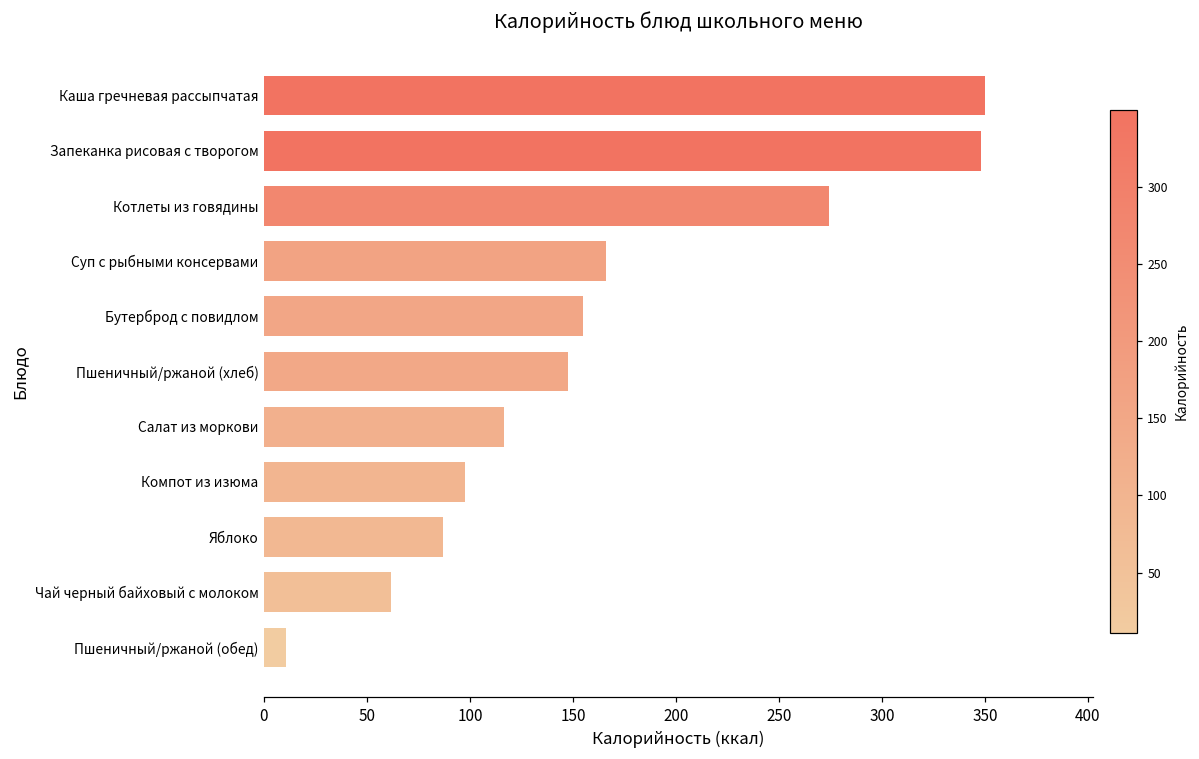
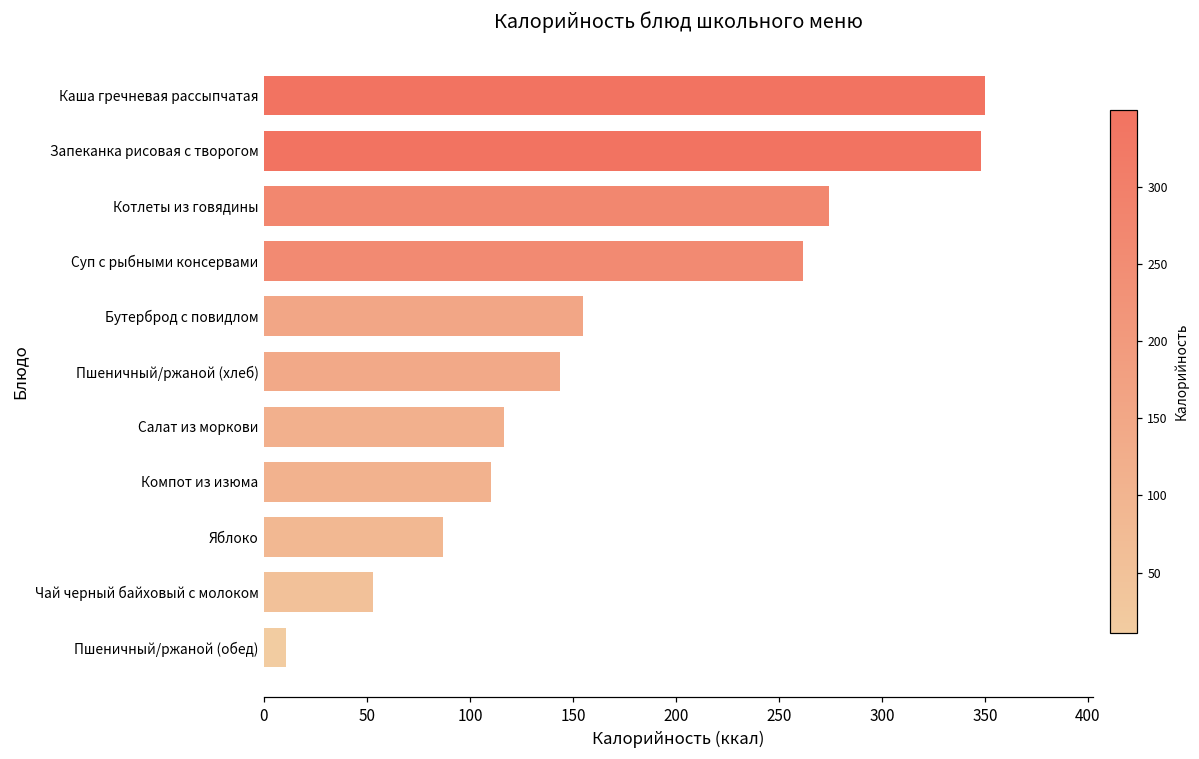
Суп с рыбными консервами: 166 -> 261
Пшеничный/ржаной (хлеб): 148 -> 144
Компот из изюма: 97 -> 110
Чай черный байховый с молоком: 62 -> 53
